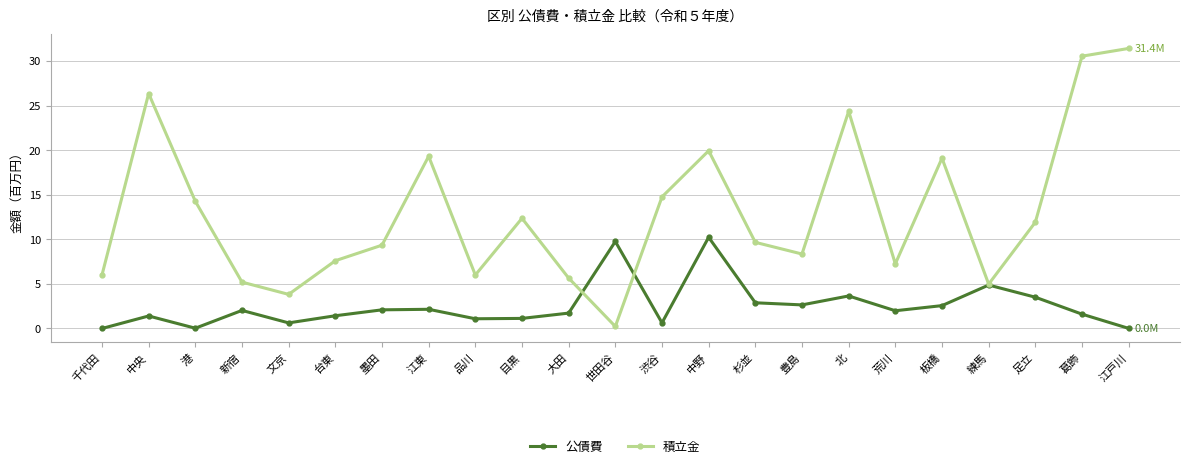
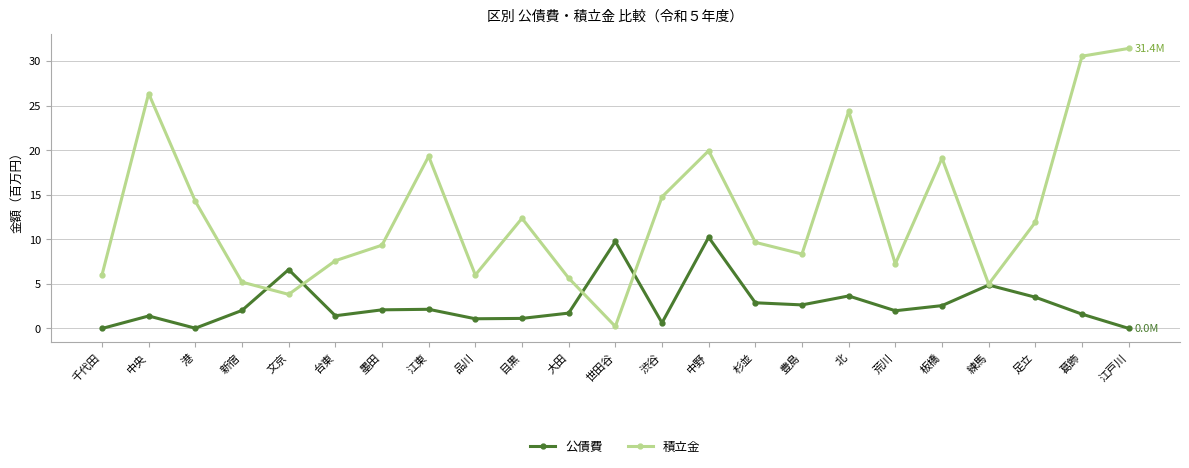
公債費, 文京: 1 -> 7
